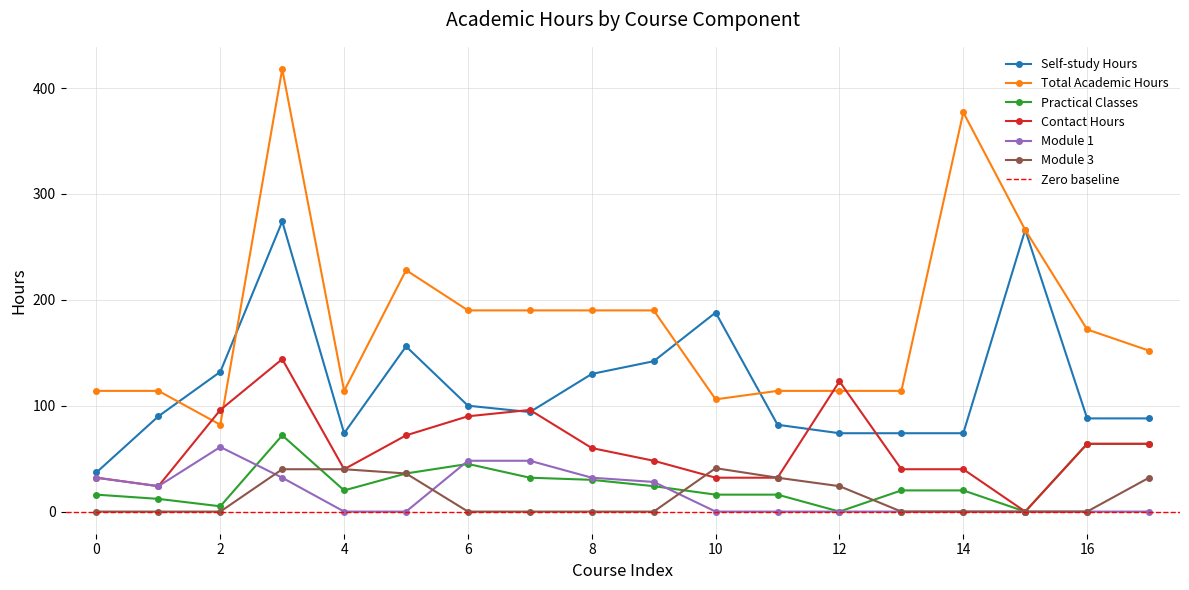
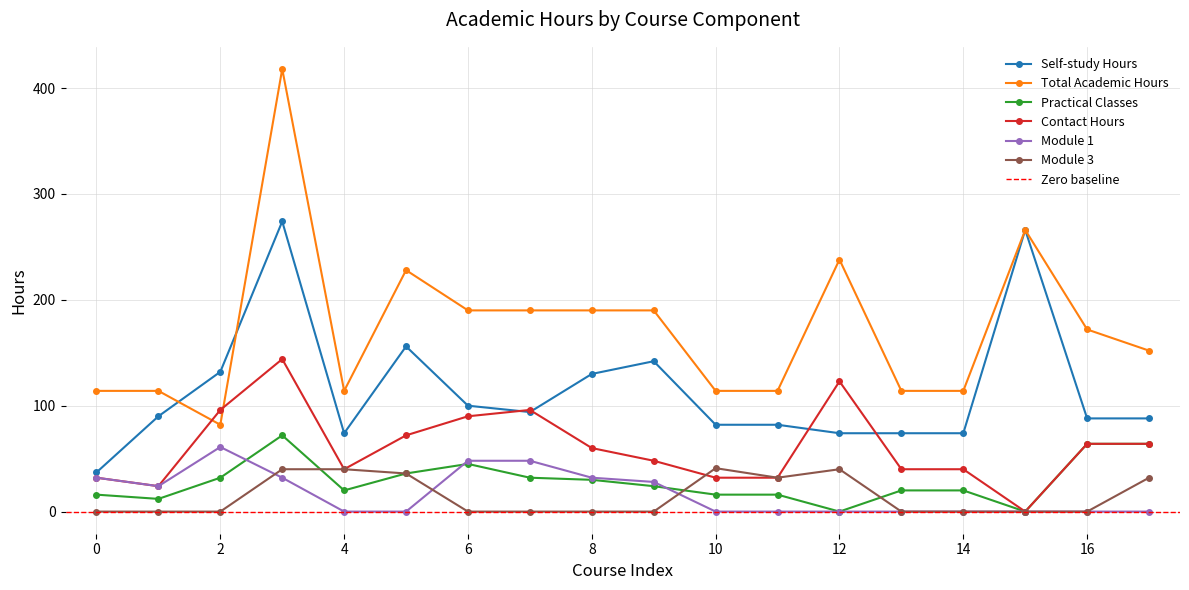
Practical Classes, 2: 5 -> 32
Self-study Hours, 10: 188 -> 82
Total Academic Hours, 10: 106 -> 114
Total Academic Hours, 12: 114 -> 238
Module 3, 12: 24 -> 40
Total Academic Hours, 14: 377 -> 114
